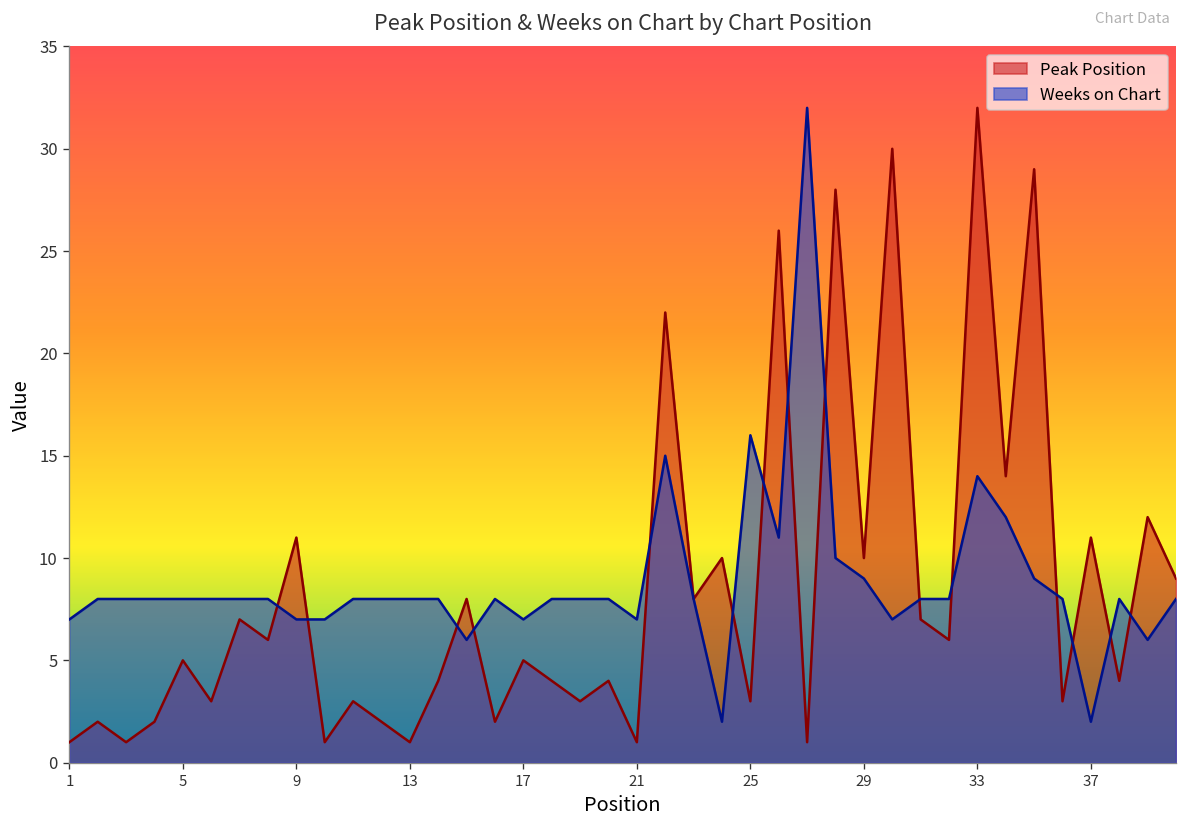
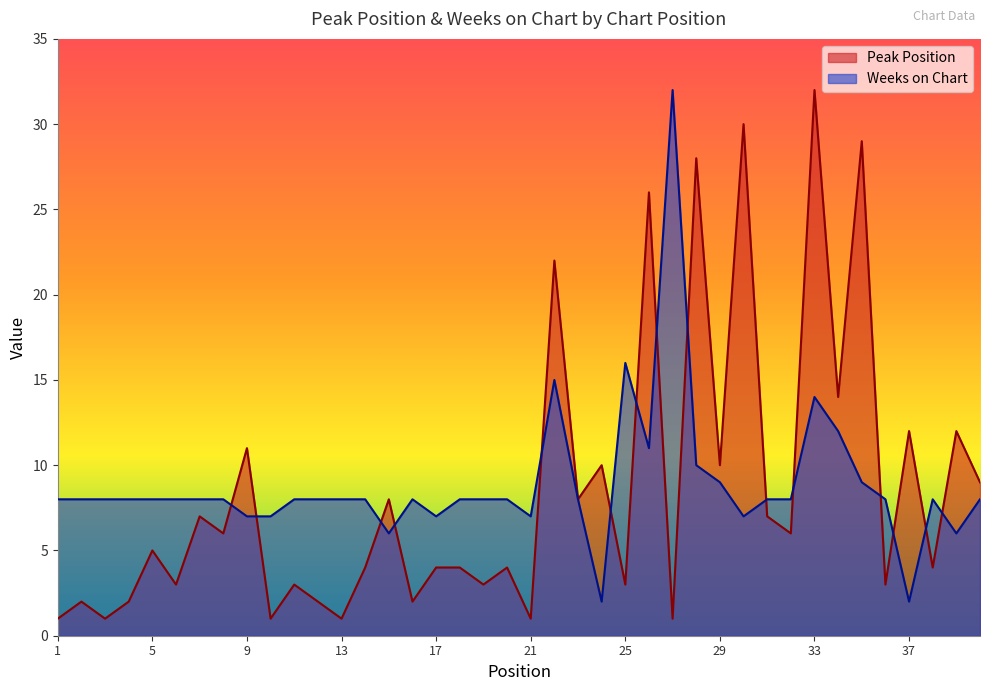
Weeks on Chart, 1: 7 -> 8
Peak Position, 17: 5 -> 4
Peak Position, 37: 11 -> 12
